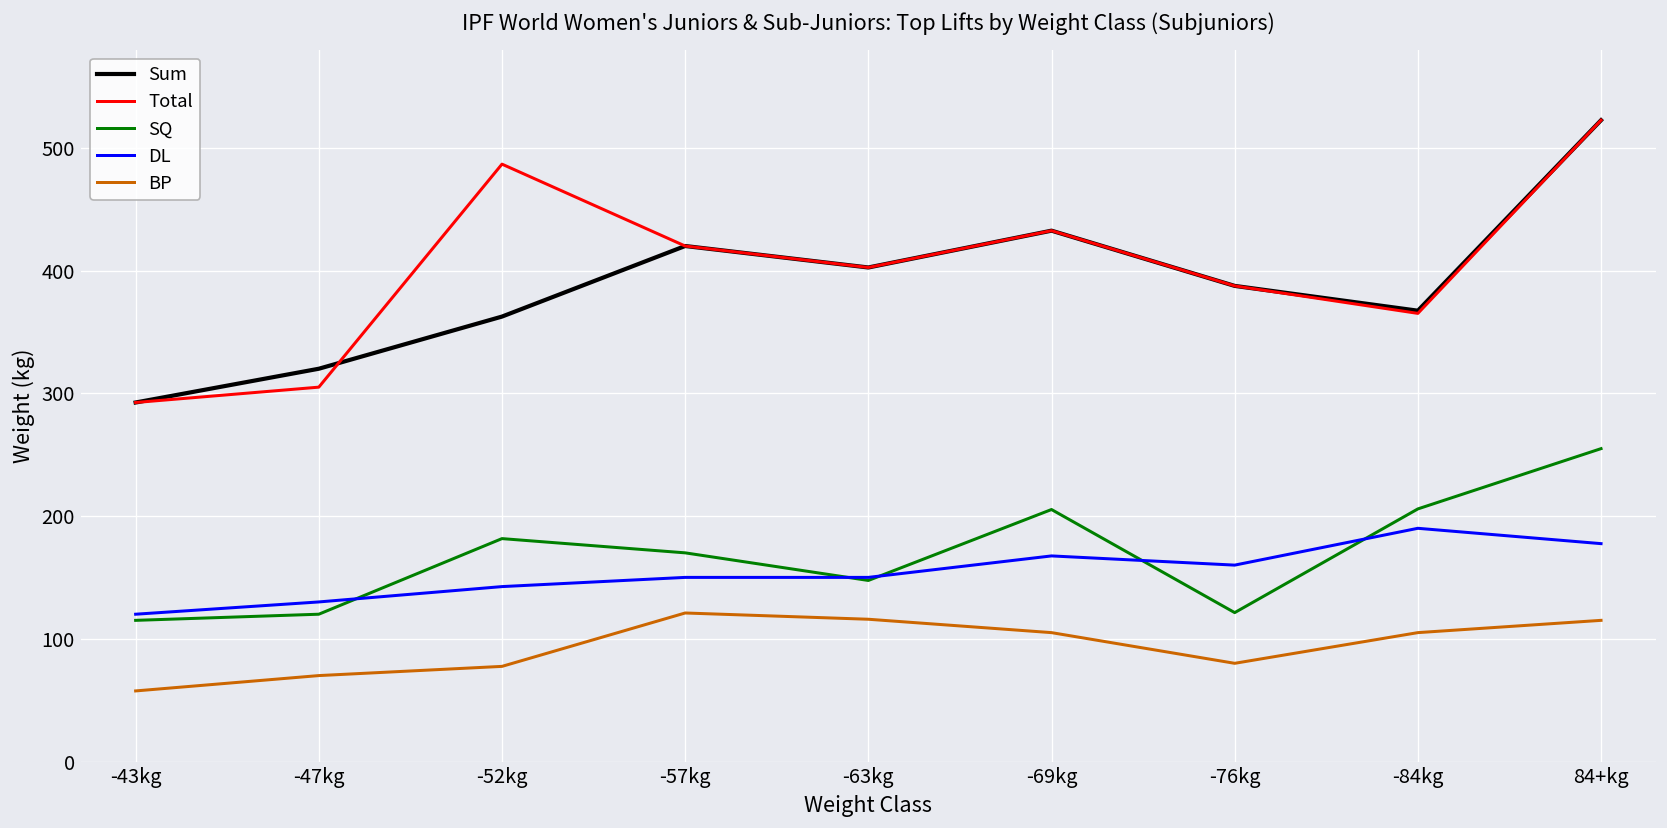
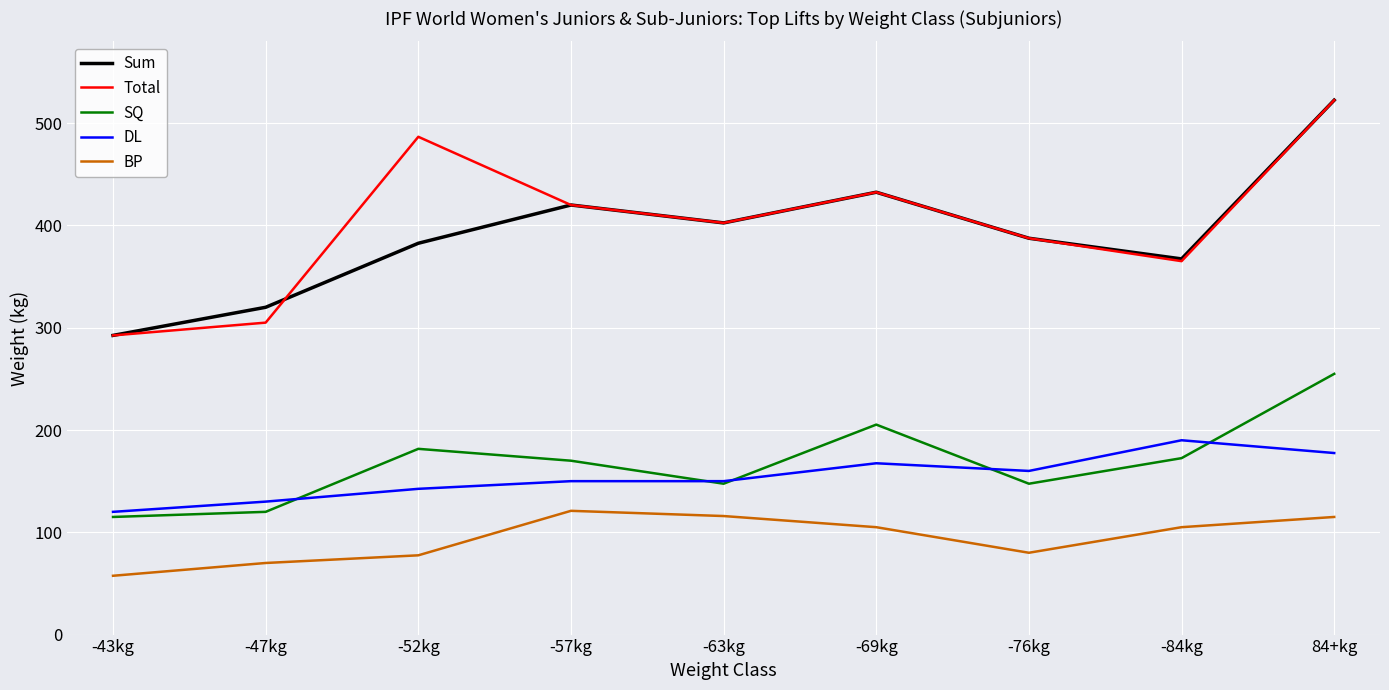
Sum, -52kg: 363 -> 383
SQ, -76kg: 121 -> 148
SQ, -84kg: 206 -> 173
